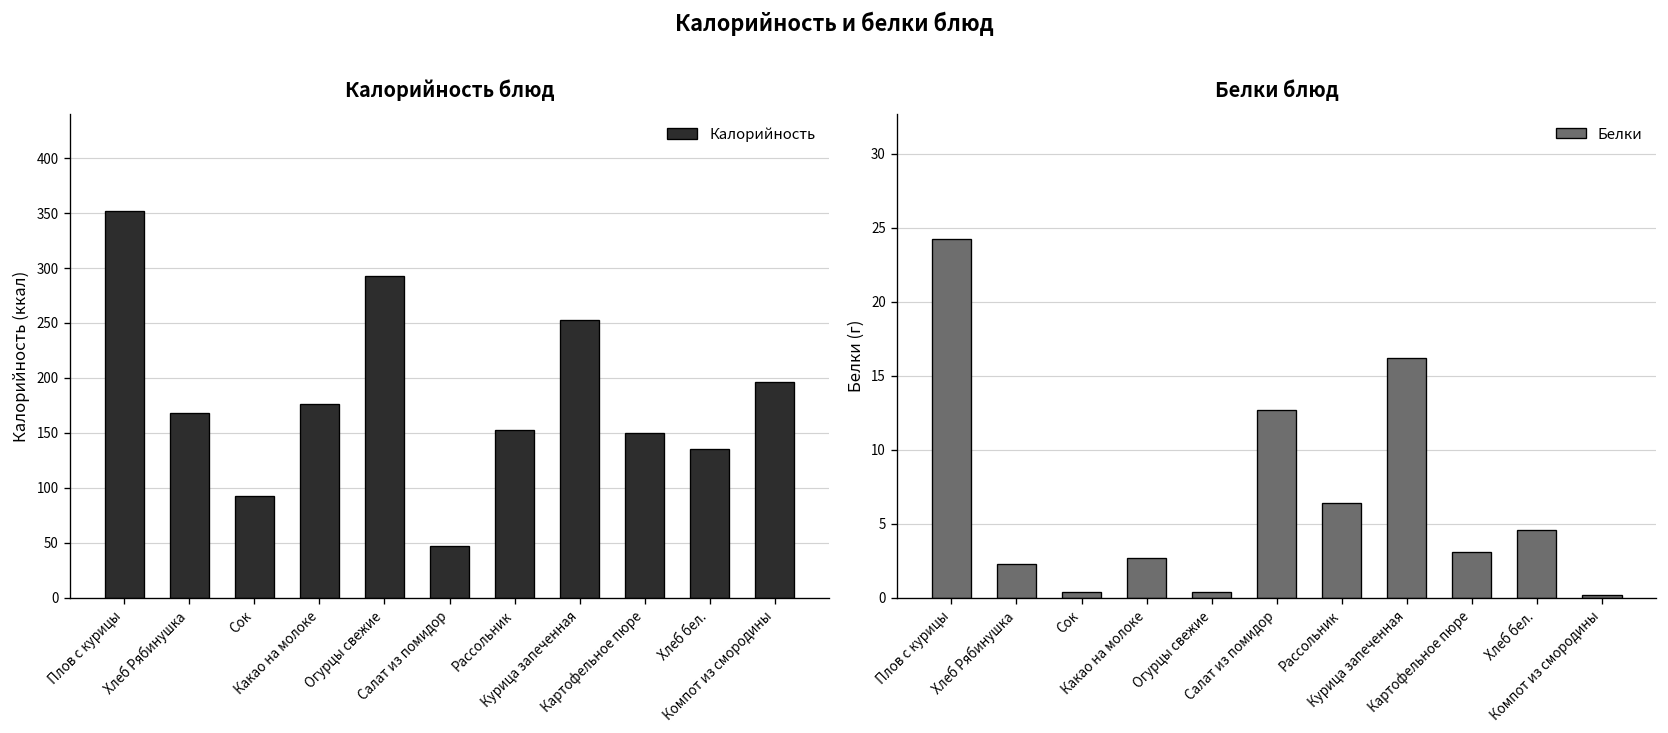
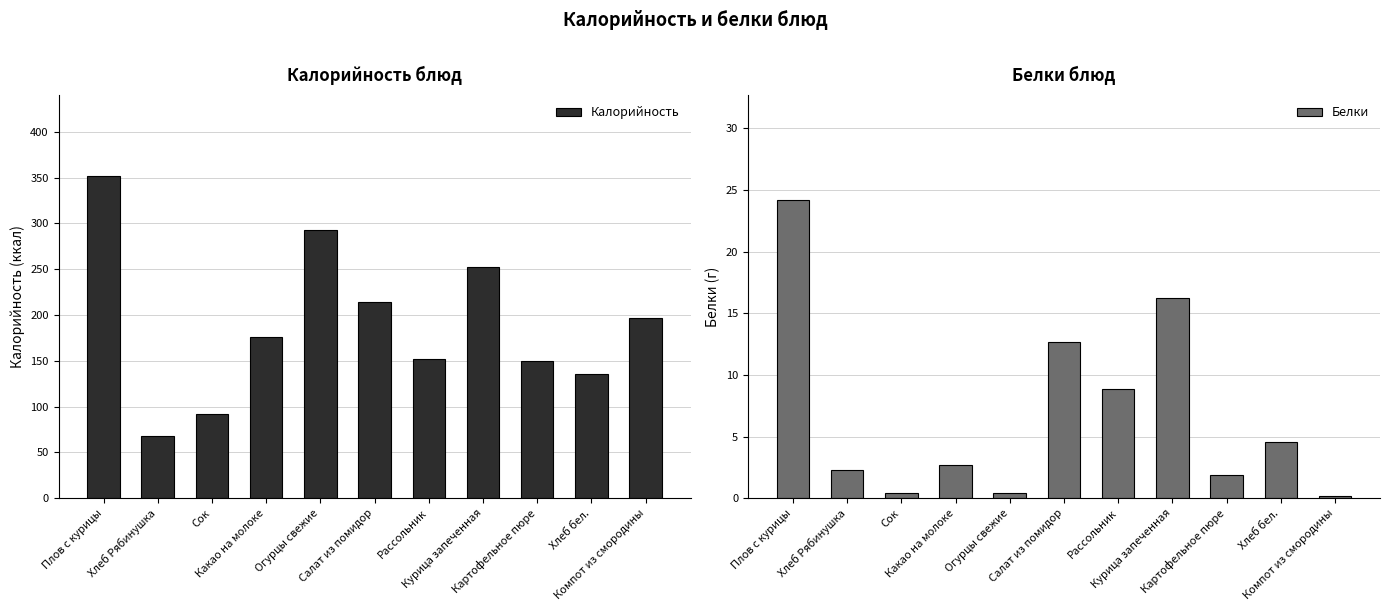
Калорийность блюд, Хлеб Рябинушка: 170 -> 70
Калорийность блюд, Салат из помидор: 50 -> 210
Белки блюд, Рассольник: 6.4 -> 8.9
Белки блюд, Картофельное пюре: 3.1 -> 1.9
